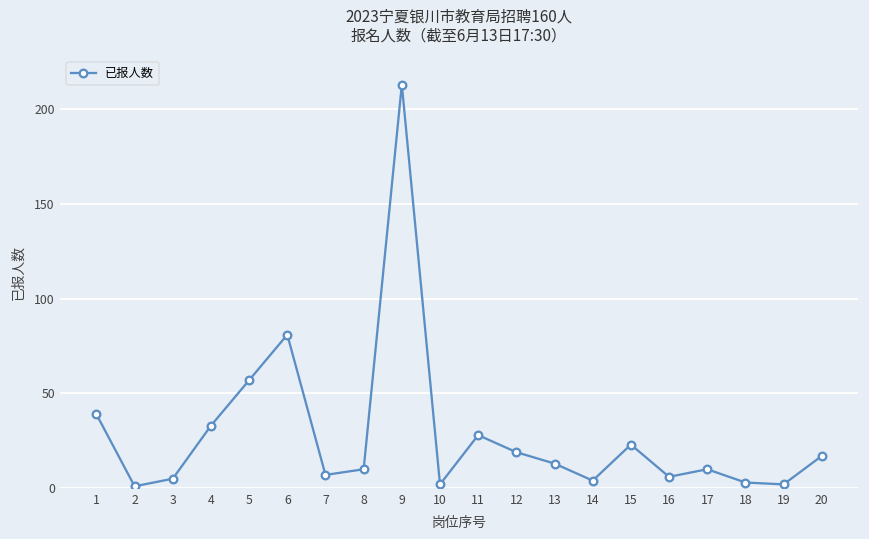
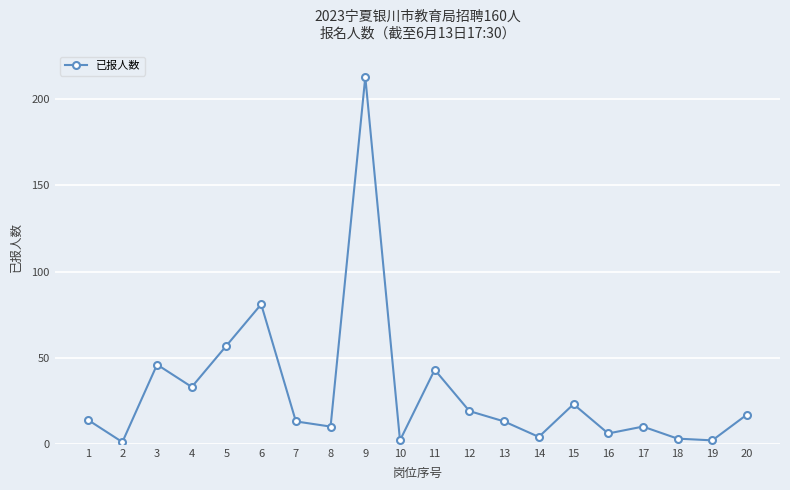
1: 39 -> 14
3: 5 -> 46
7: 7 -> 13
11: 28 -> 43
